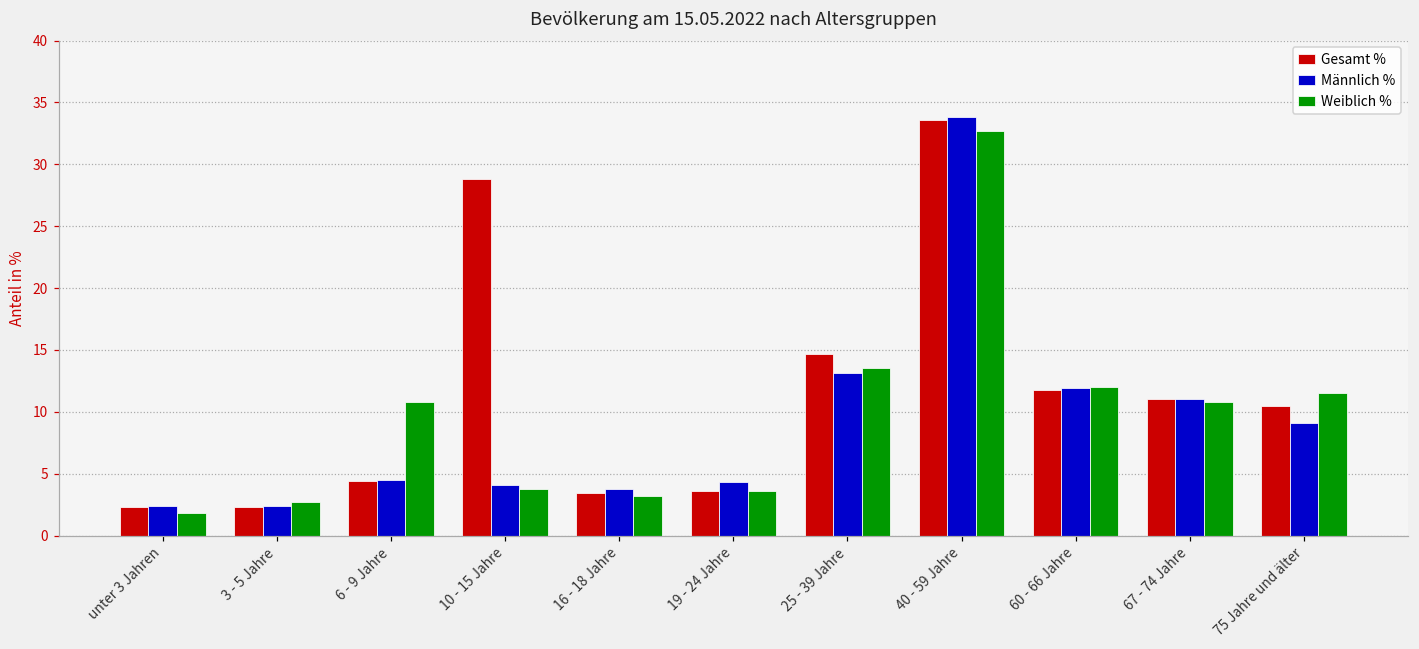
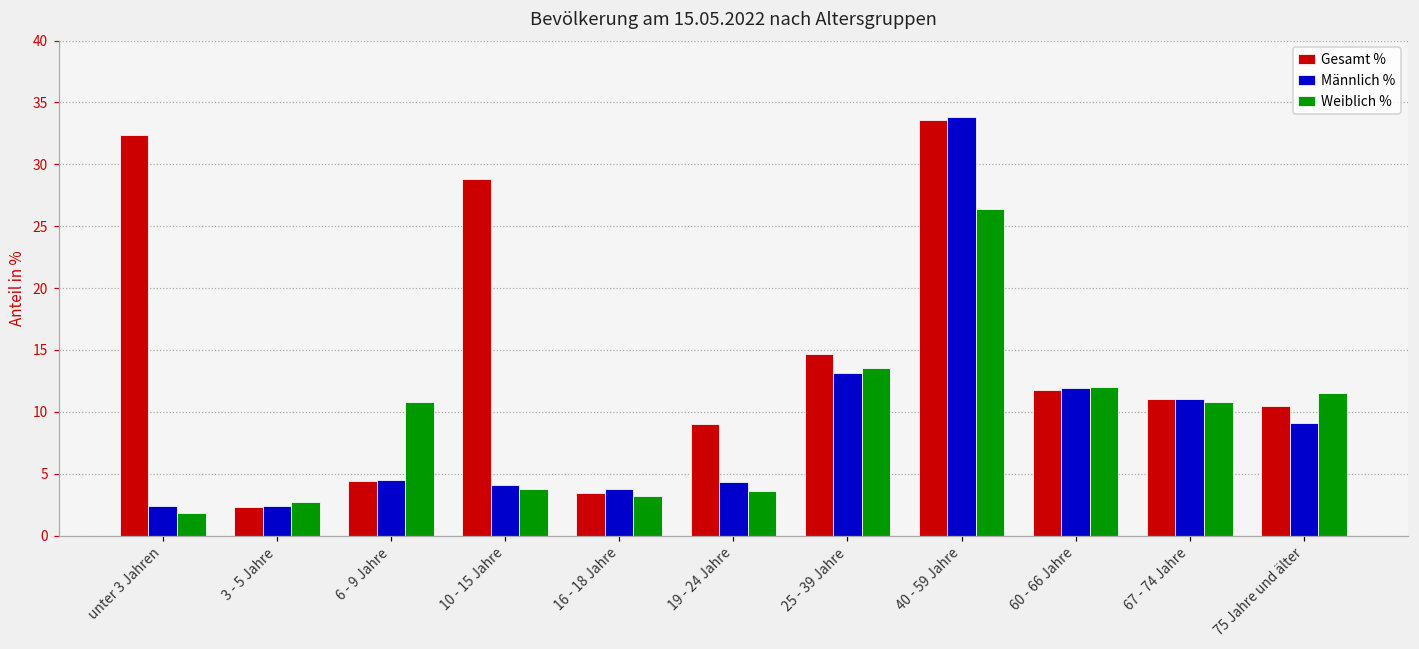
Gesamt %, unter 3 Jahren: 2.3 -> 32.4
Gesamt %, 19 - 24 Jahre: 3.6 -> 9.0
Weiblich %, 40 - 59 Jahre: 32.7 -> 26.4
